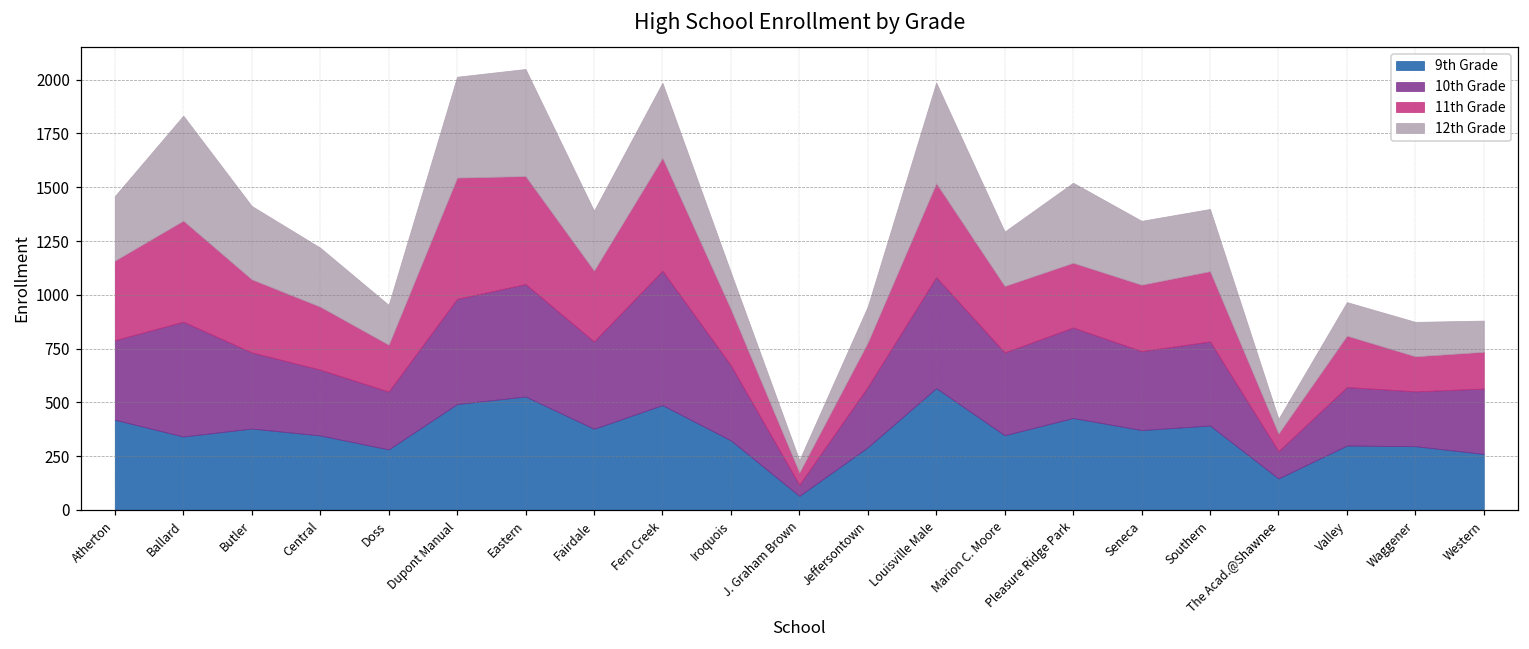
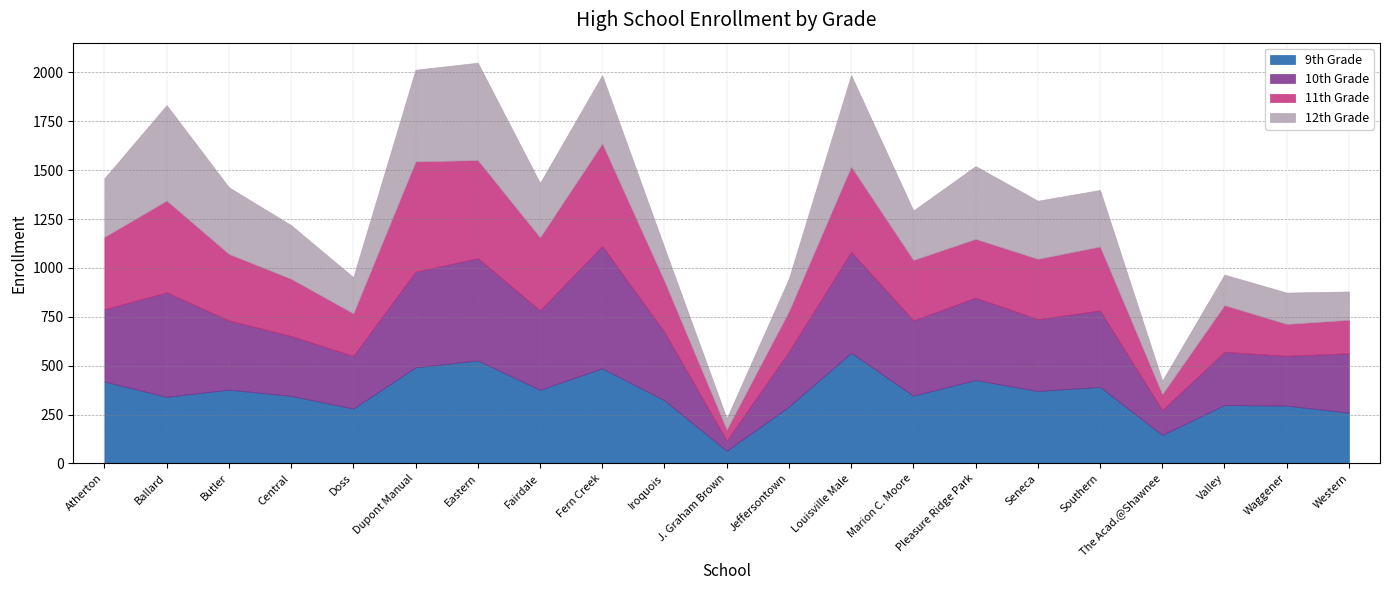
11th Grade, Fairdale: 330 -> 370
